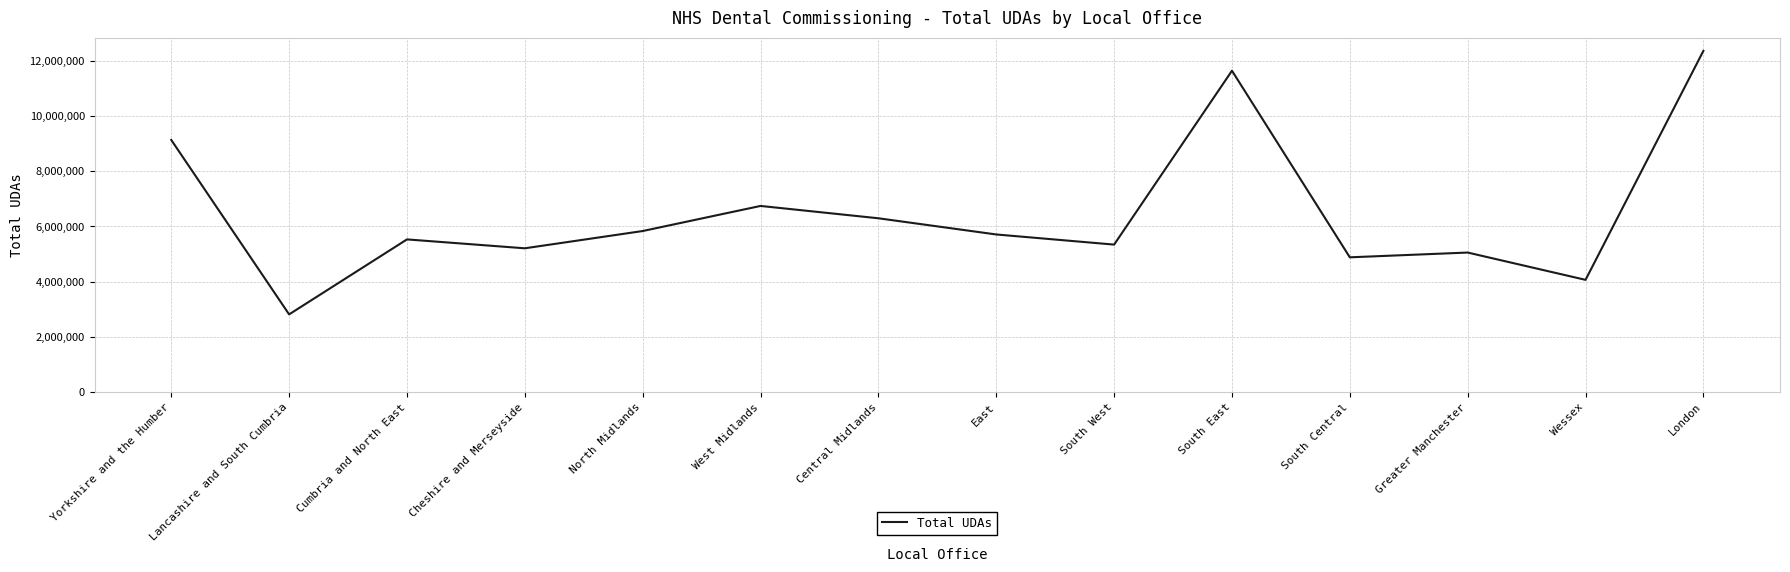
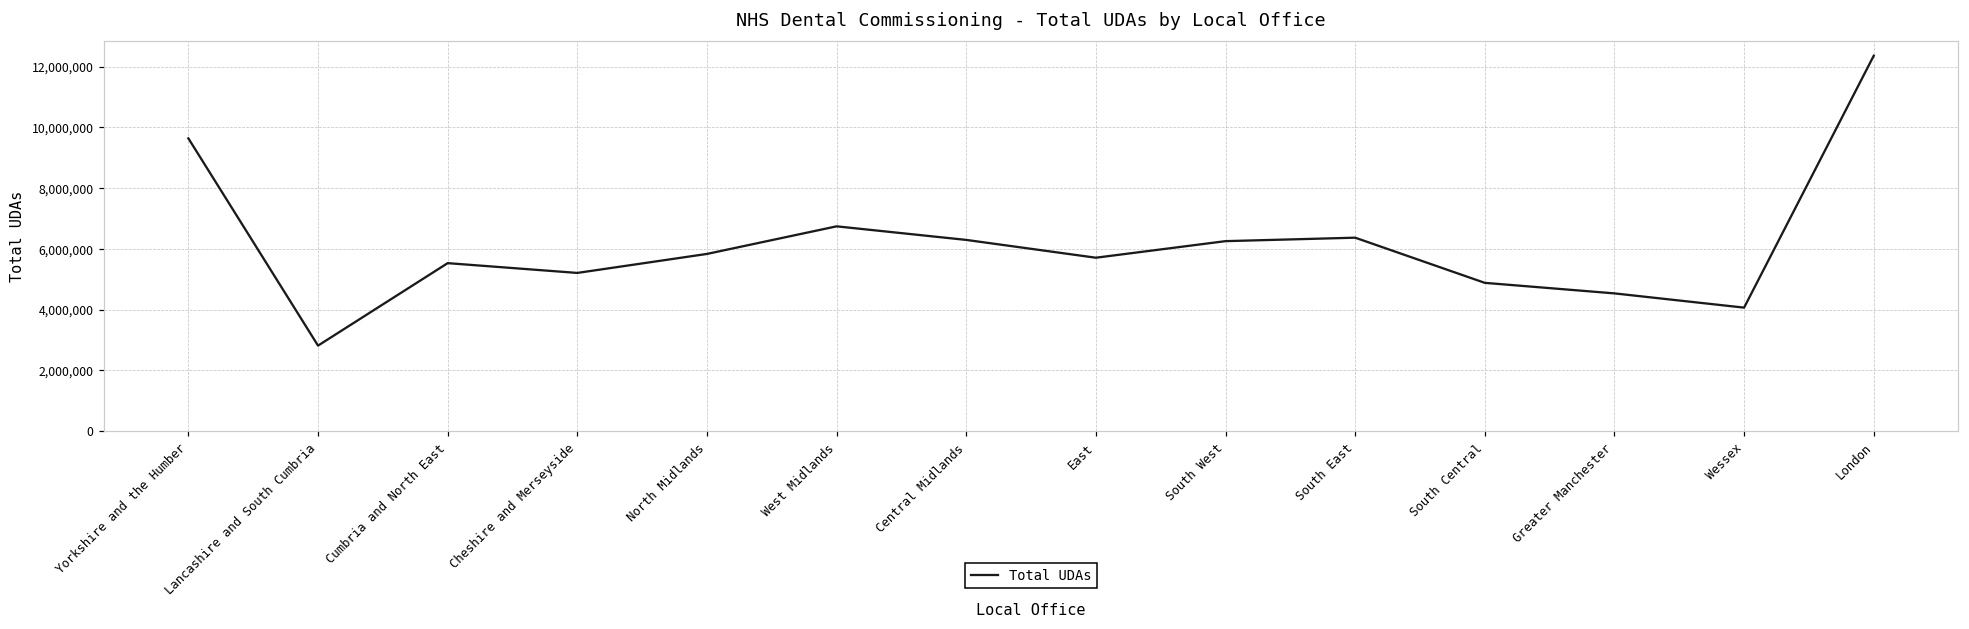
Yorkshire and the Humber: 9,100,000 -> 9,600,000
South West: 5,300,000 -> 6,300,000
South East: 11,600,000 -> 6,400,000
Greater Manchester: 5,100,000 -> 4,500,000
